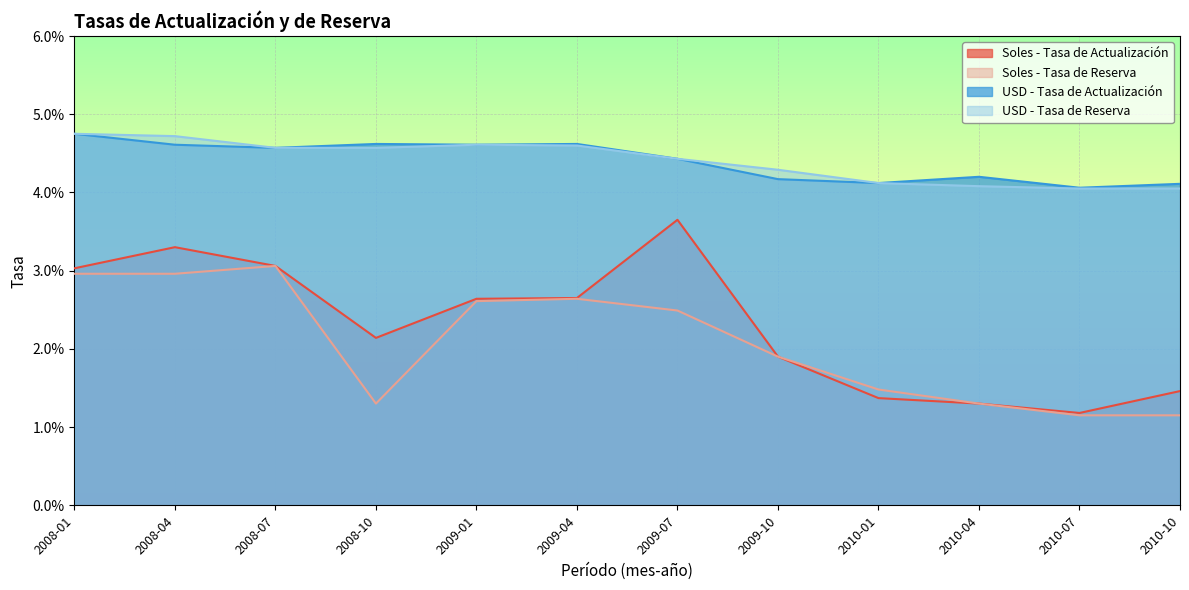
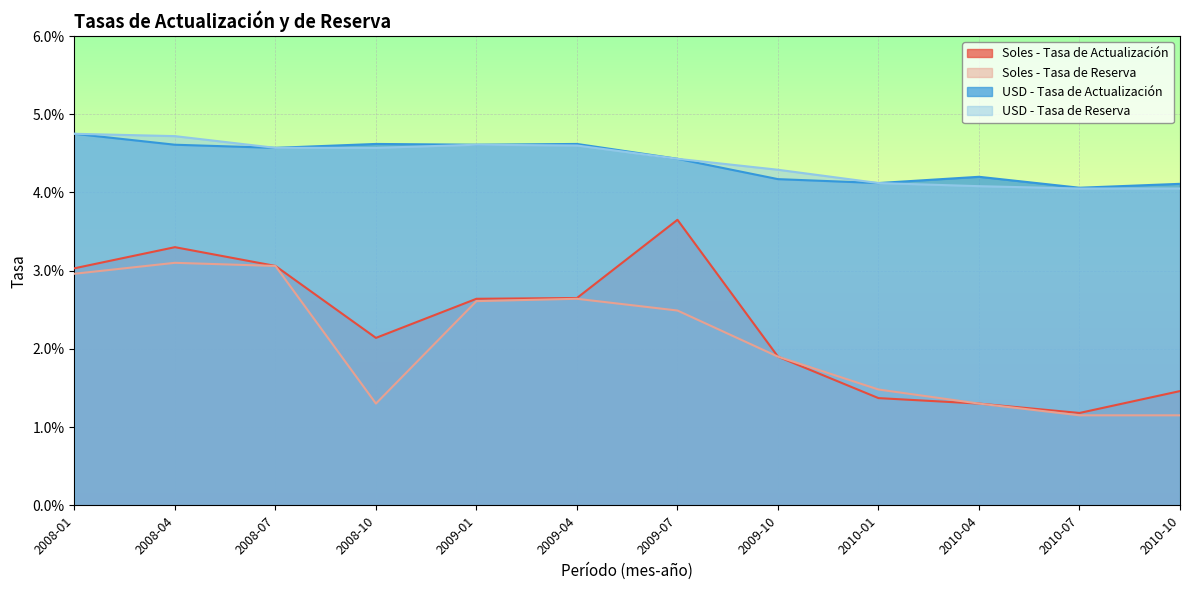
Soles - Tasa de Reserva, 2008-04: 3.0% -> 3.1%
